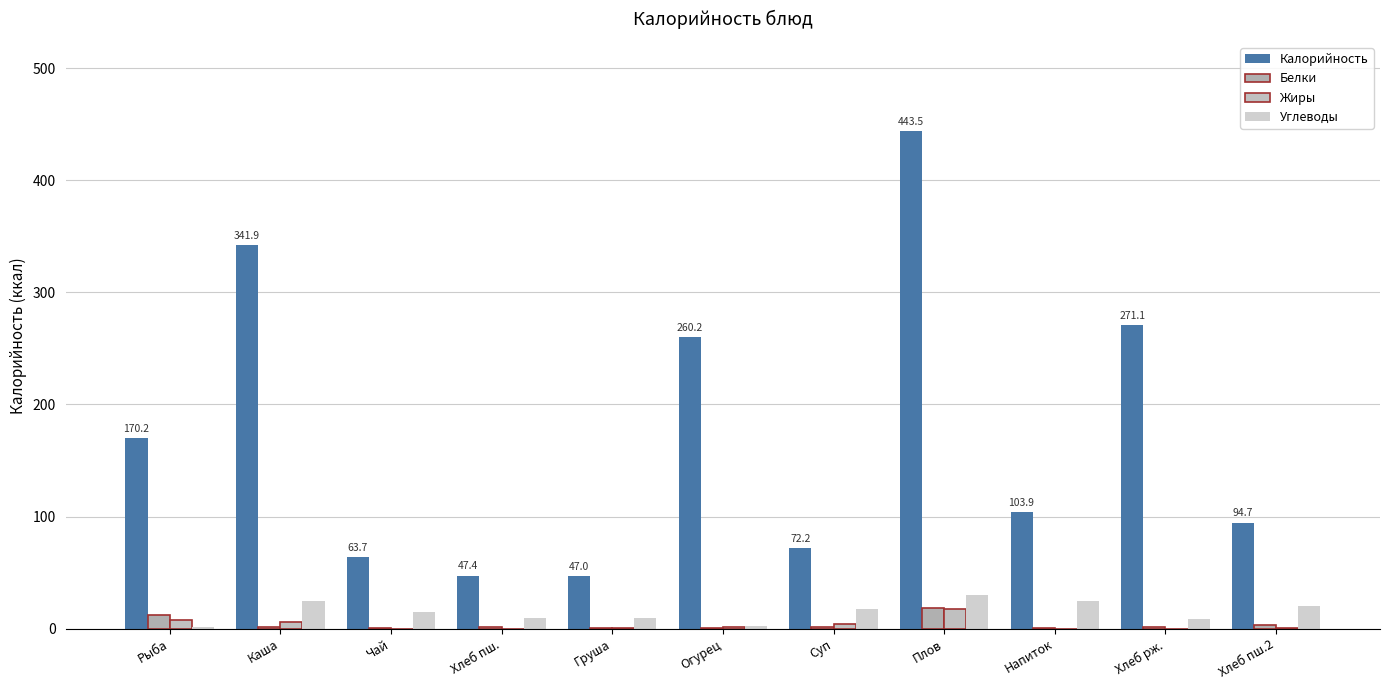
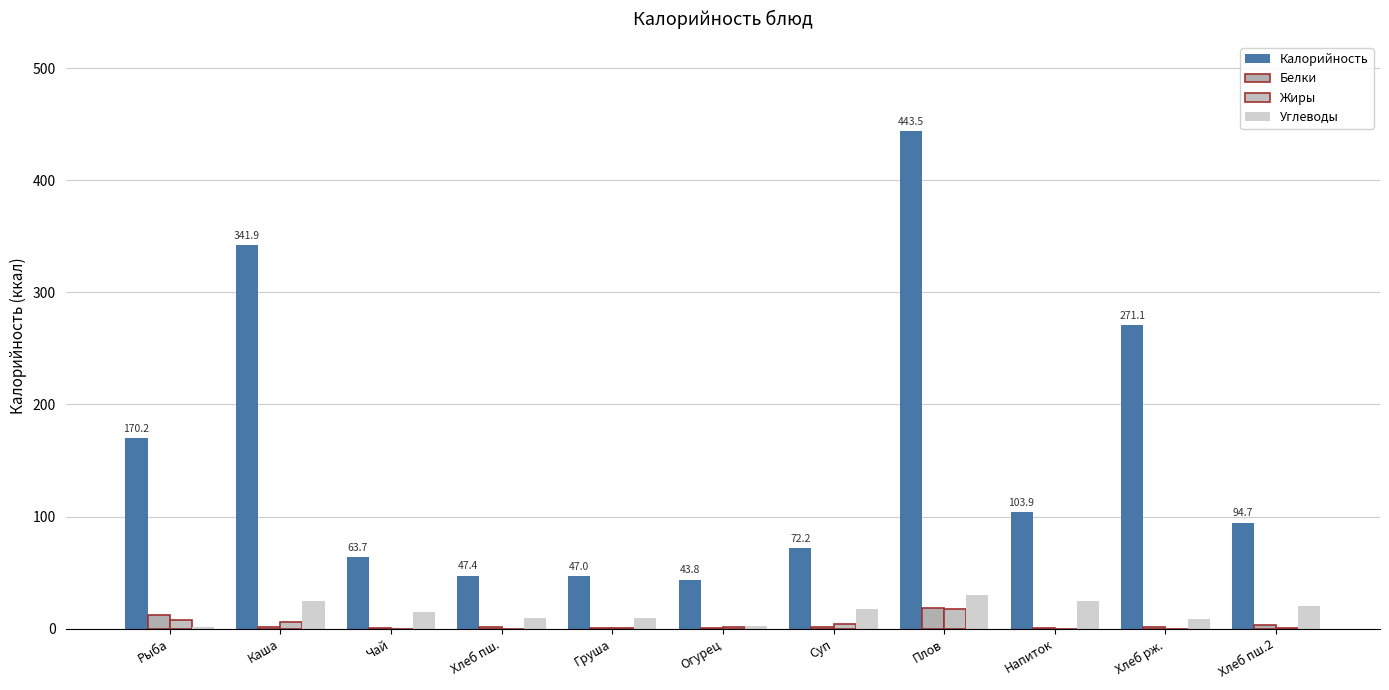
Калорийность, Огурец: 260.2 -> 43.8
